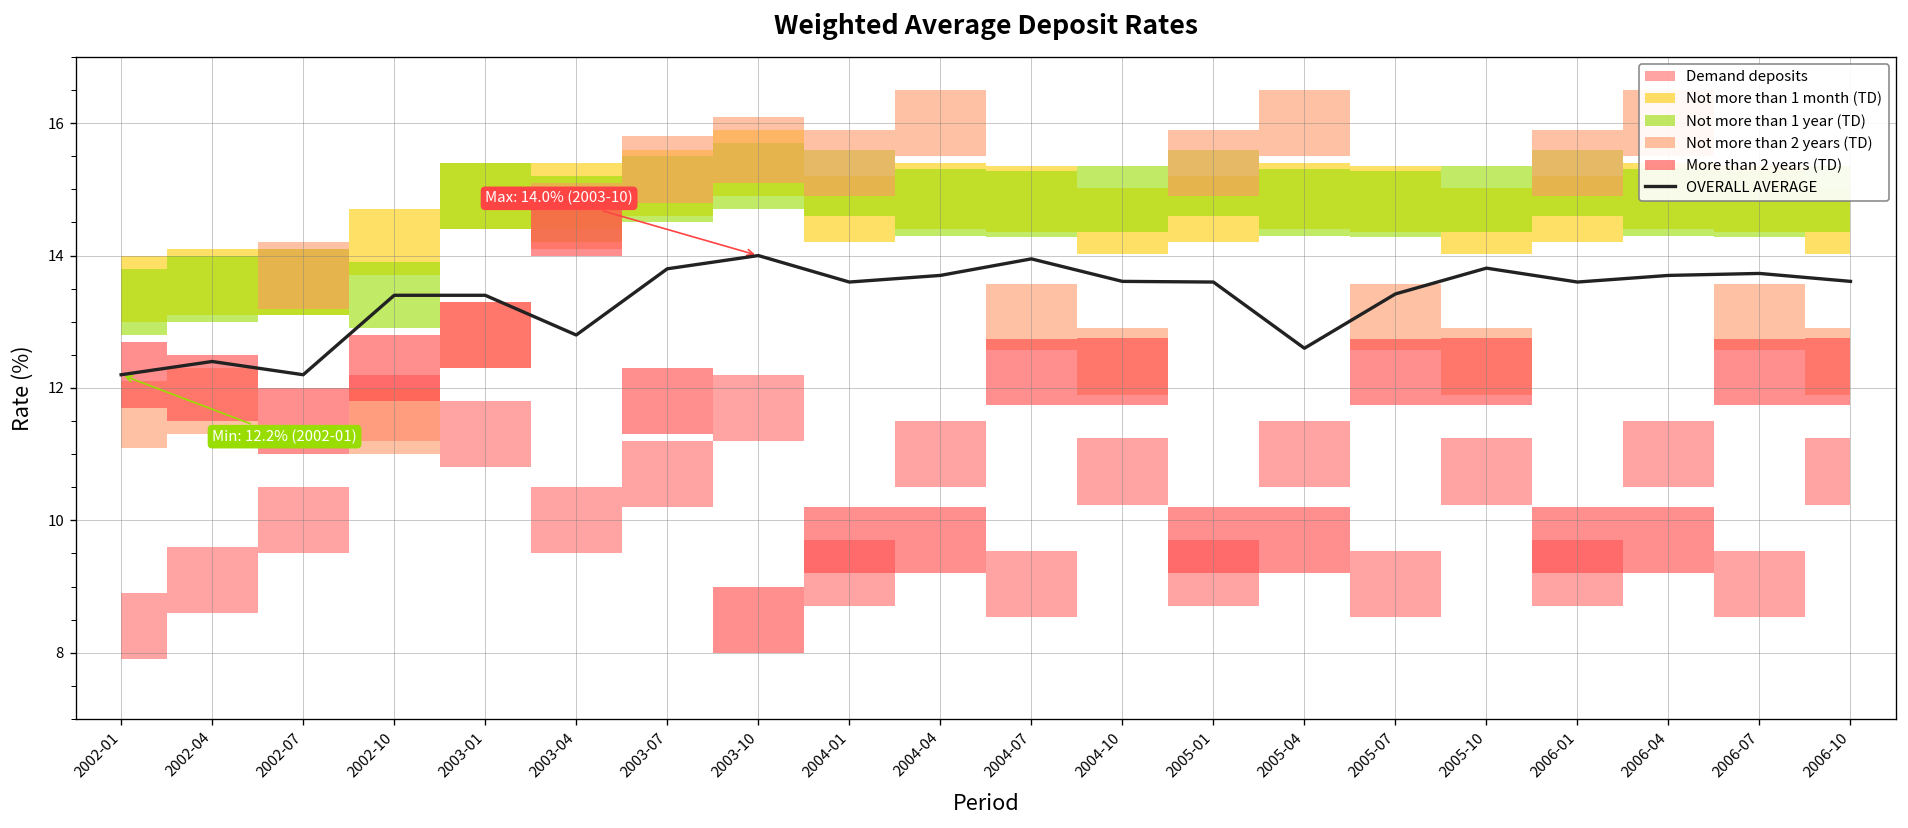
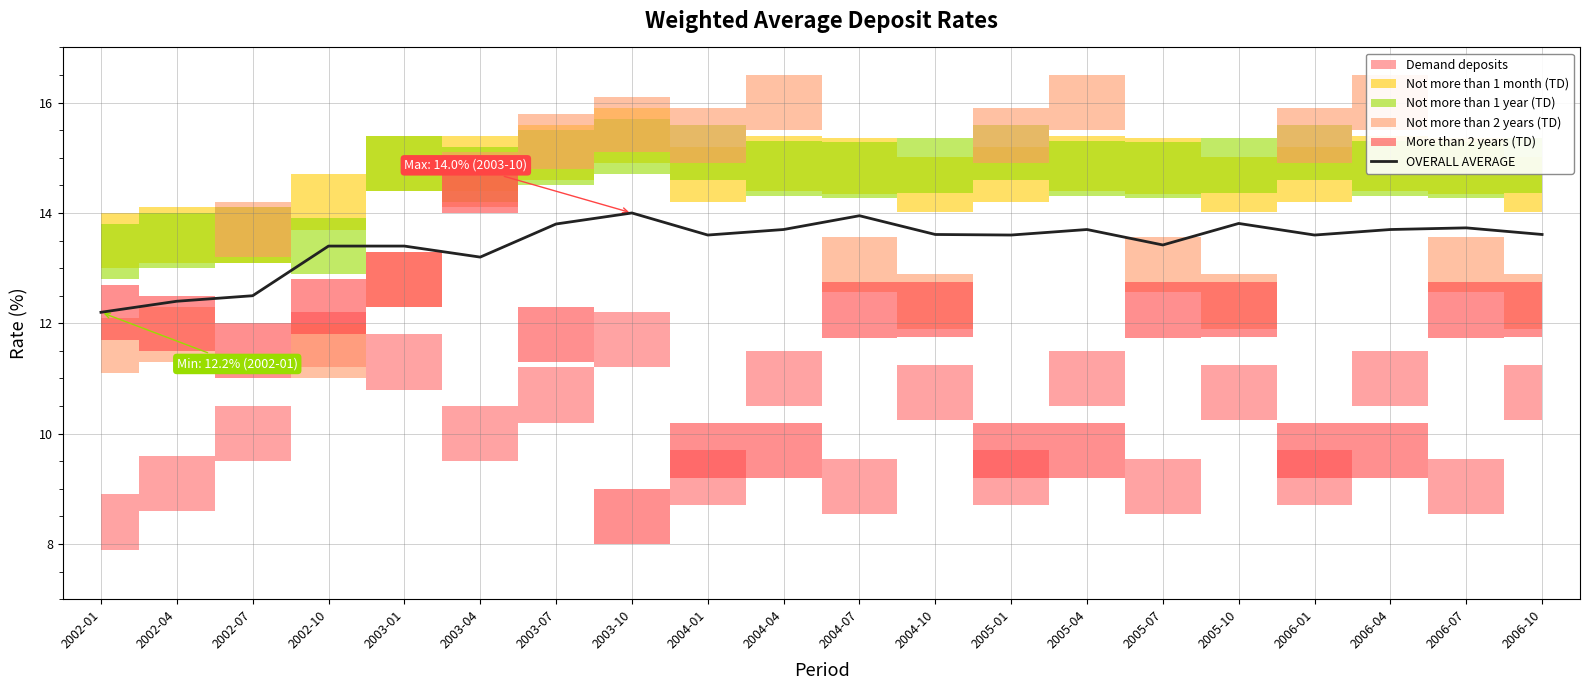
OVERALL AVERAGE, 2002-07: 12.2 -> 12.5
OVERALL AVERAGE, 2003-04: 12.8 -> 13.2
OVERALL AVERAGE, 2005-04: 12.6 -> 13.7
